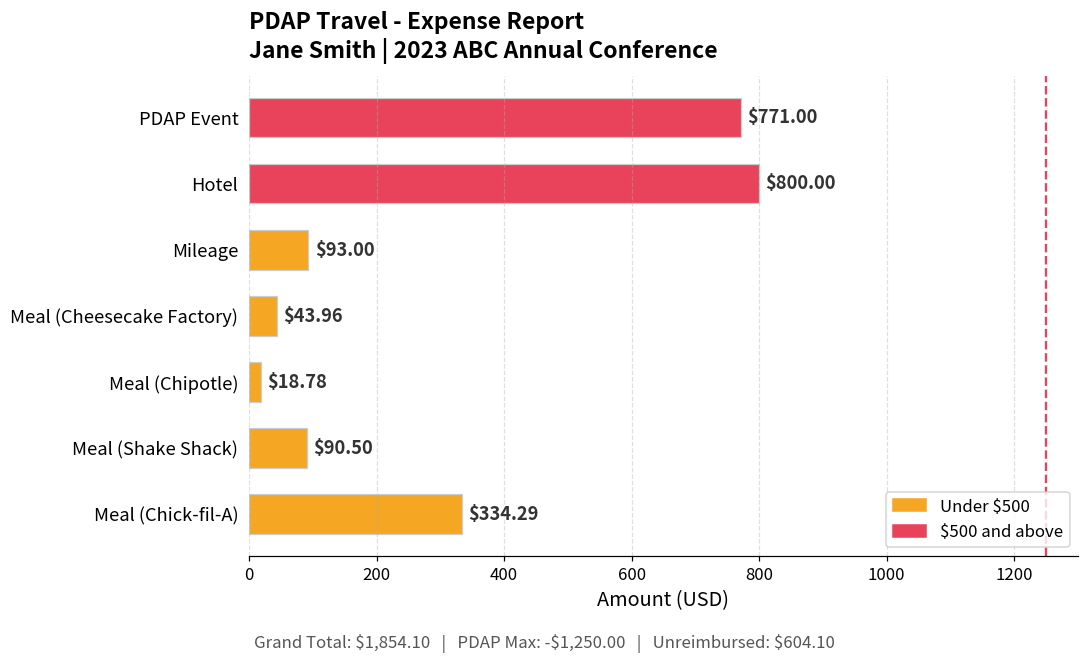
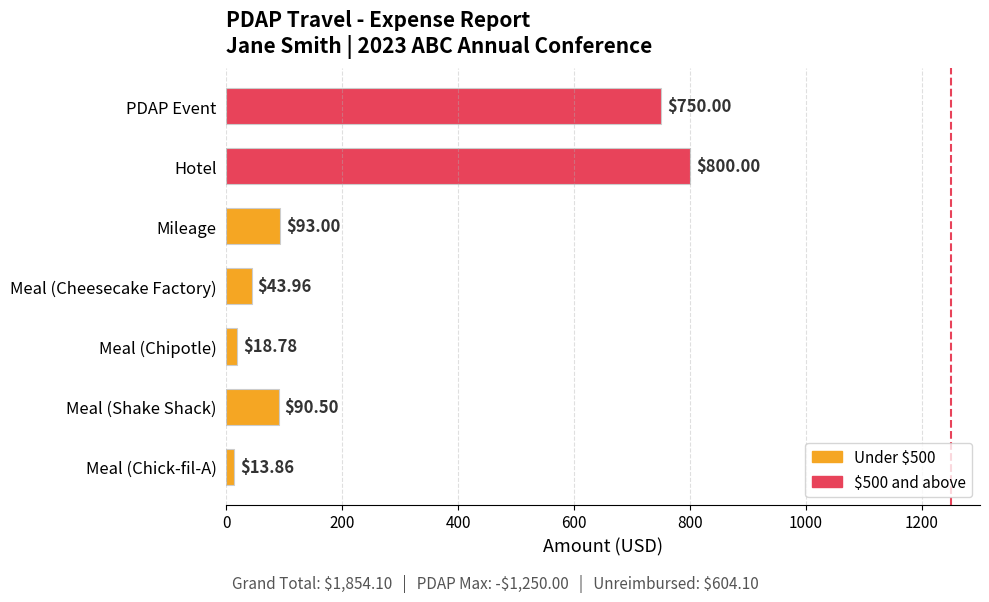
PDAP Event: $771.00 -> $750.00
Meal (Chick-fil-A): $334.29 -> $13.86
